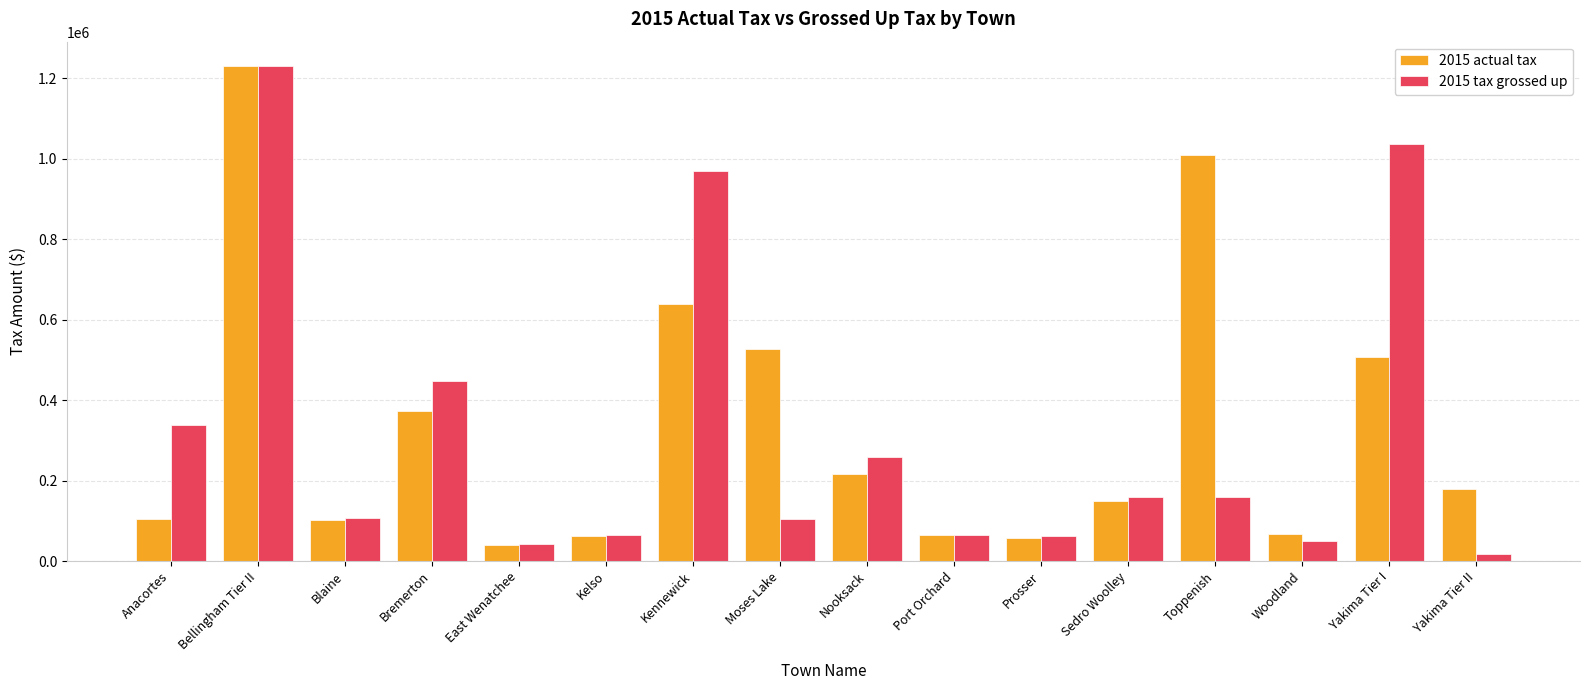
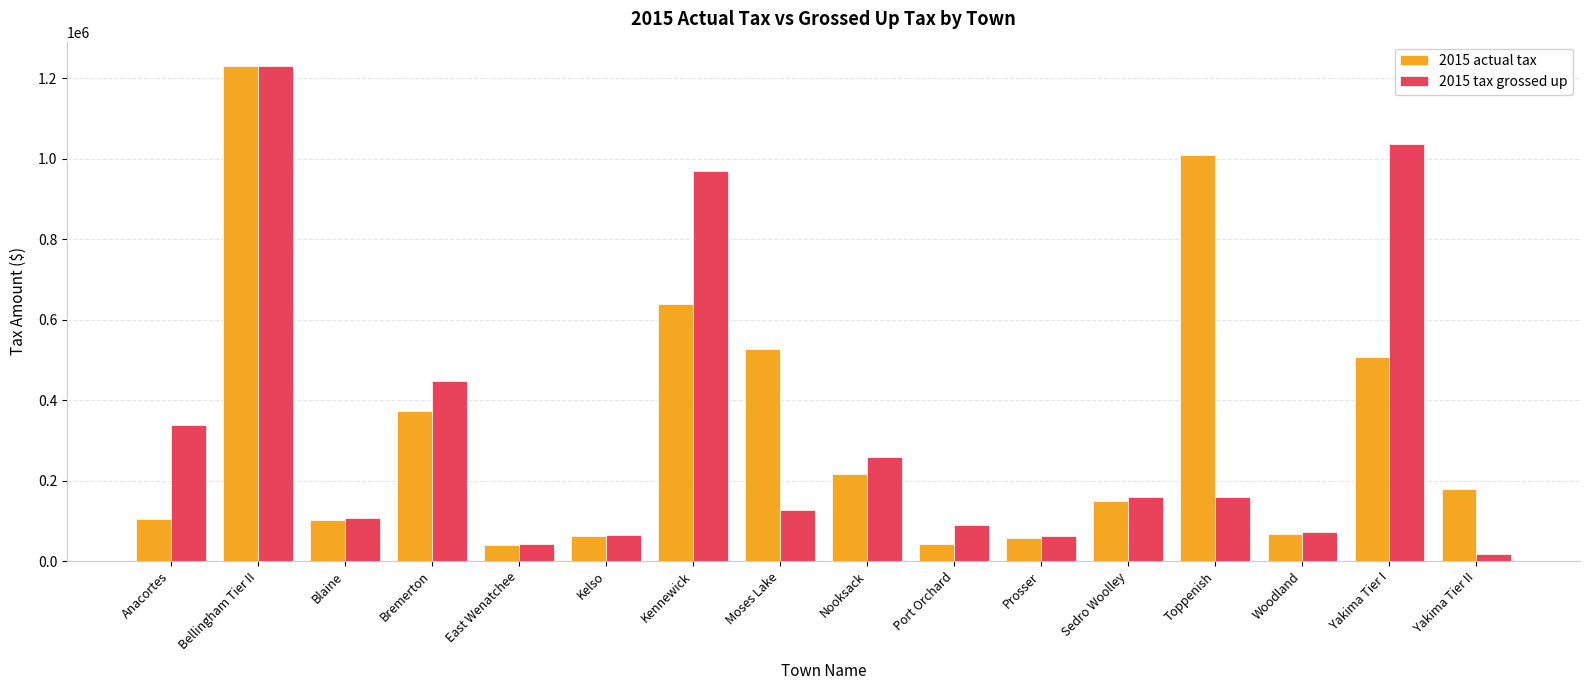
2015 tax grossed up, Moses Lake: 100000 -> 130000
2015 actual tax, Port Orchard: 60000 -> 40000
2015 tax grossed up, Port Orchard: 70000 -> 90000
2015 tax grossed up, Woodland: 50000 -> 70000
